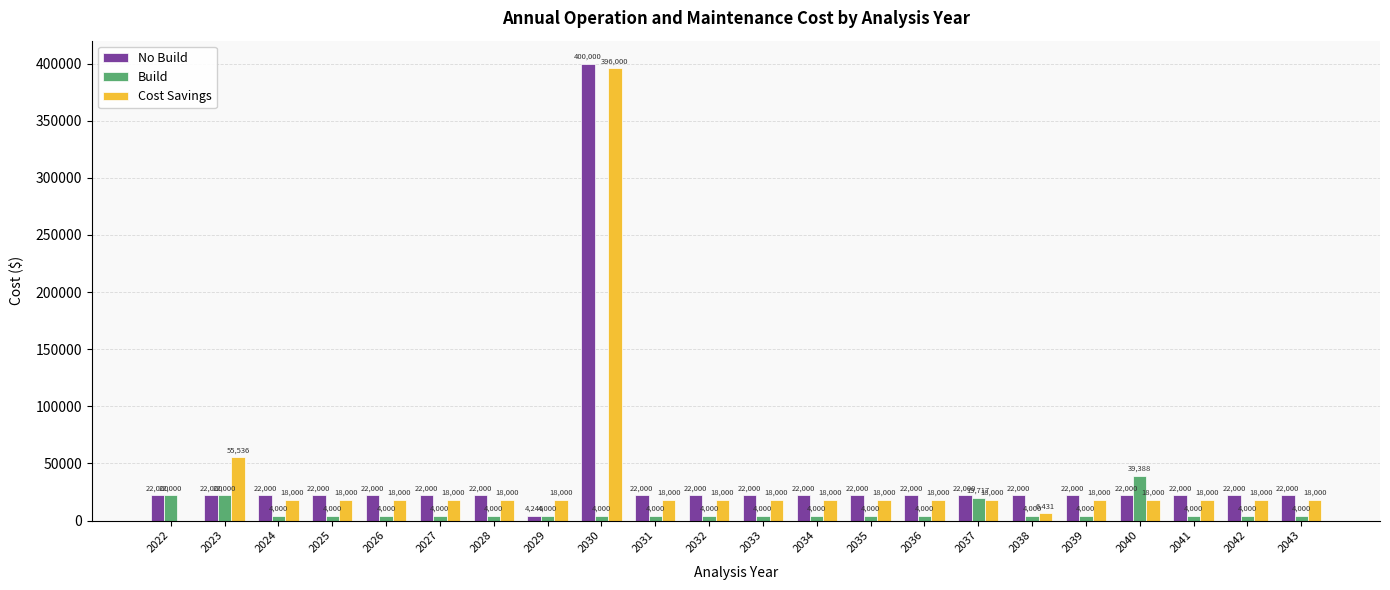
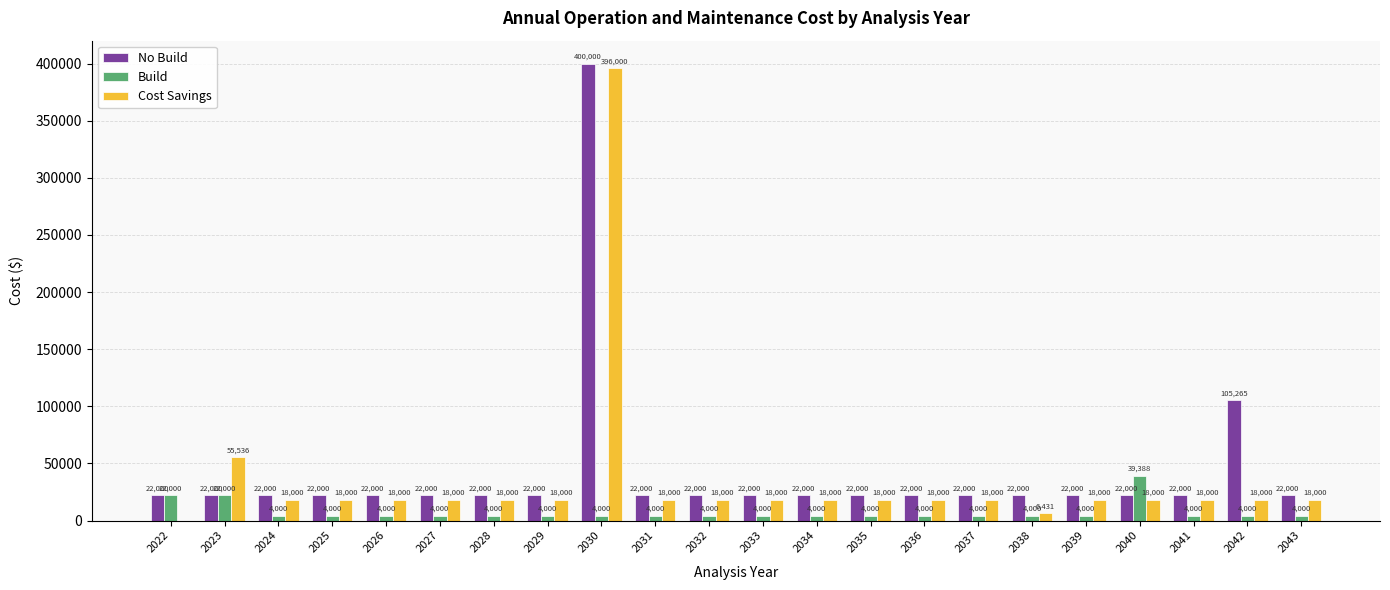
No Build, 2029: 4,246 -> 22,000
Build, 2037: 19,717 -> 4,000
No Build, 2042: 22,000 -> 105,265
